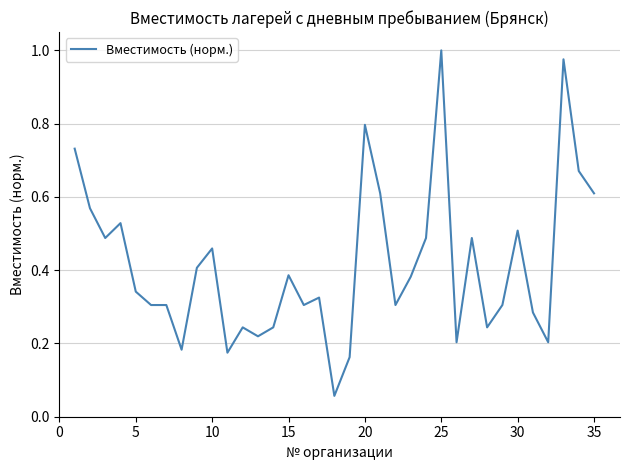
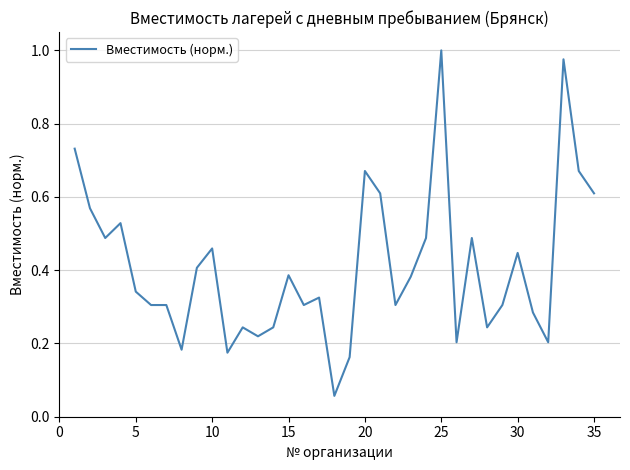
20: 0.80 -> 0.67
30: 0.51 -> 0.45
